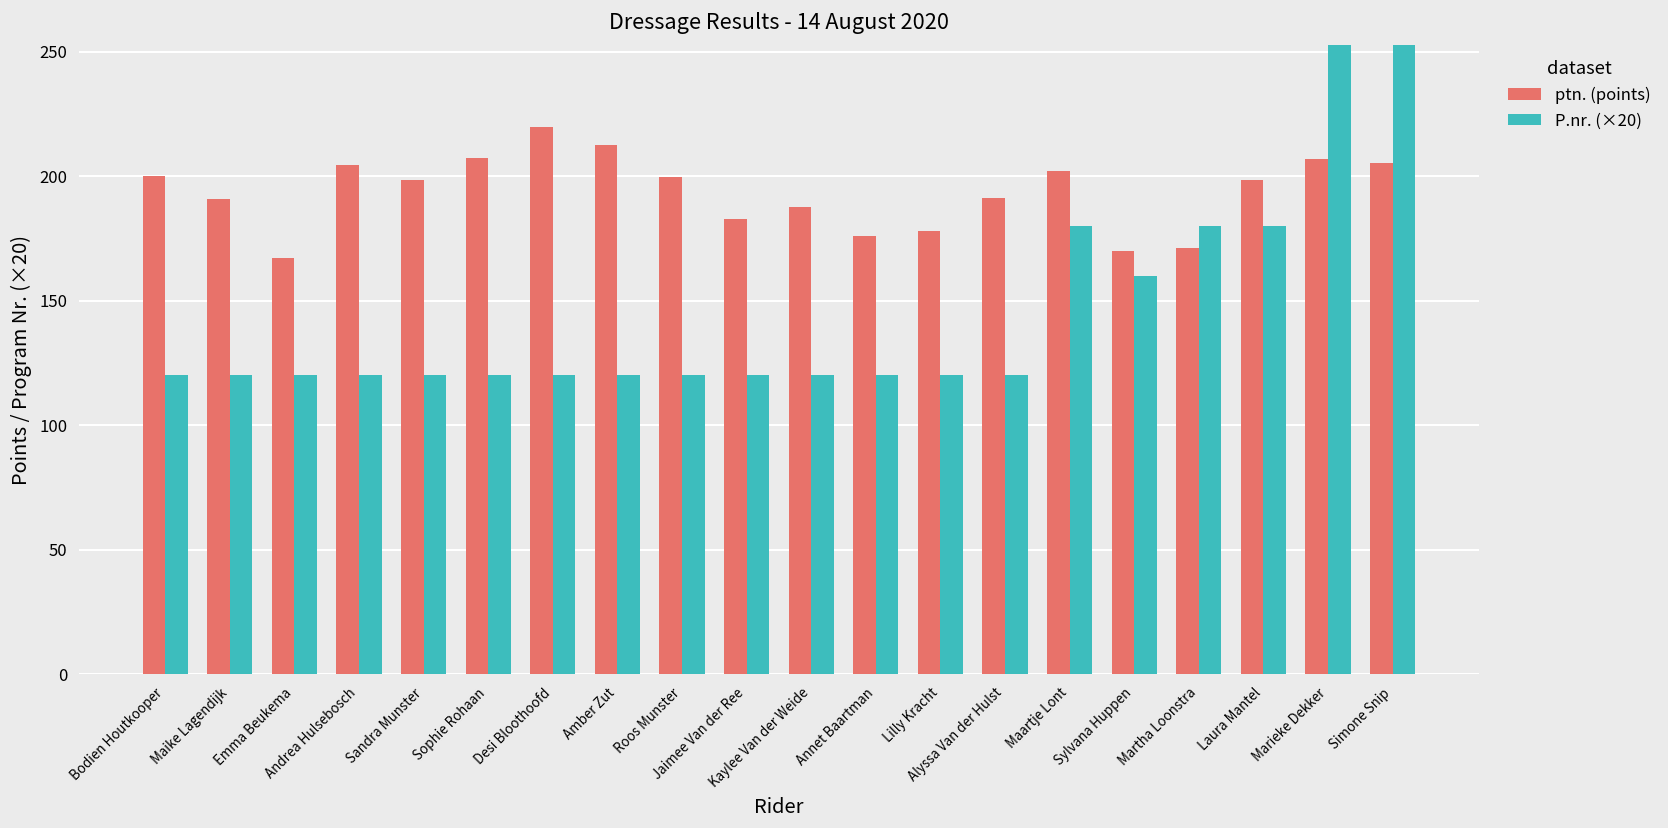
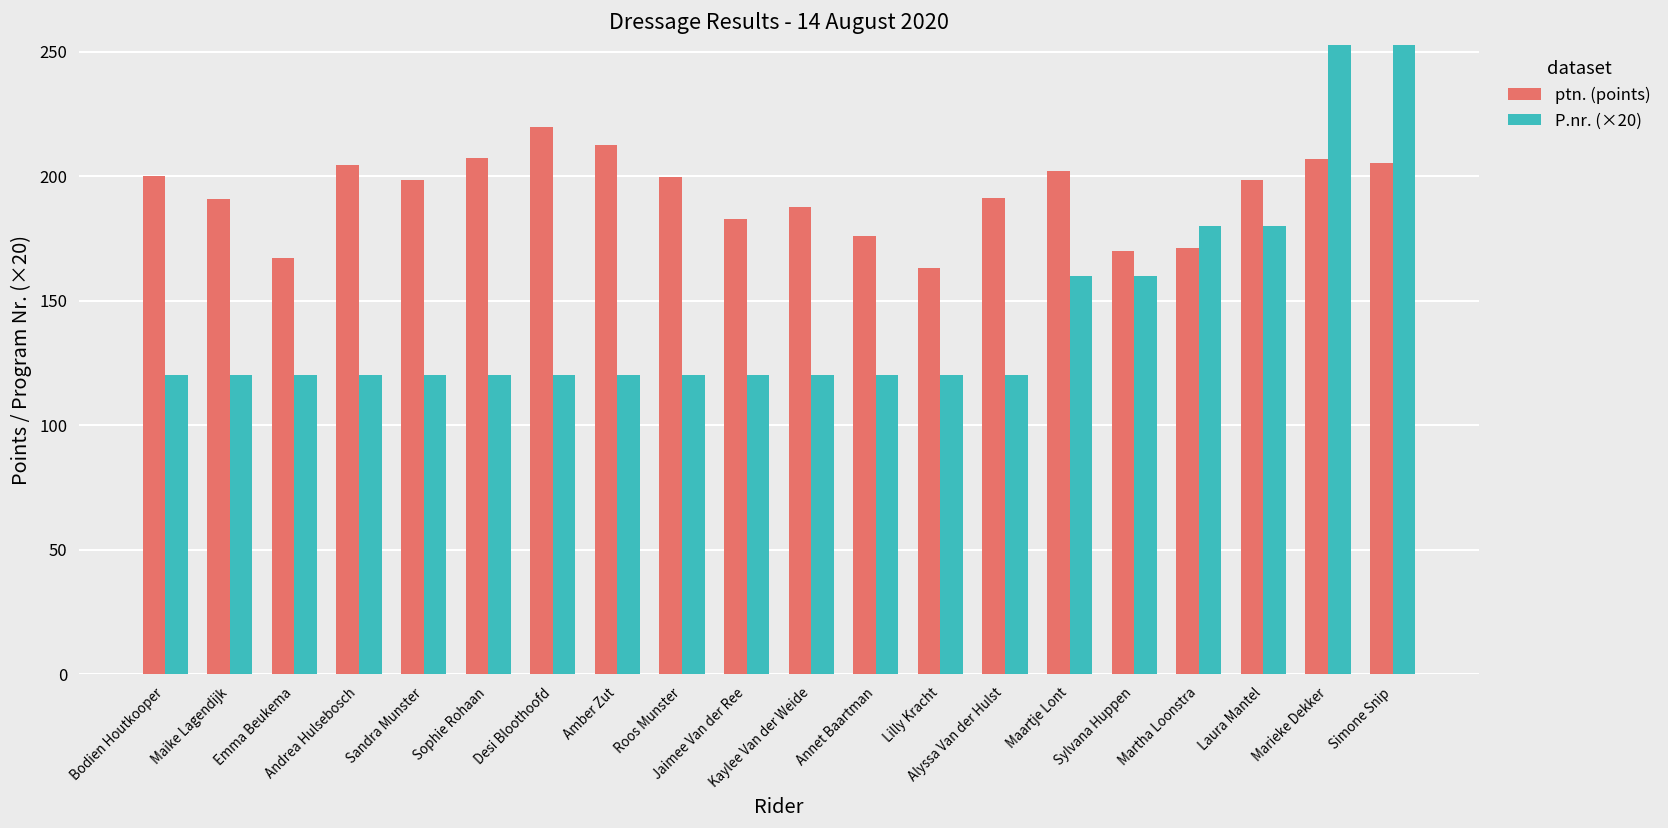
ptn. (points), Lilly Kracht: 178 -> 163
P.nr. (×20), Maartje Lont: 180 -> 160
